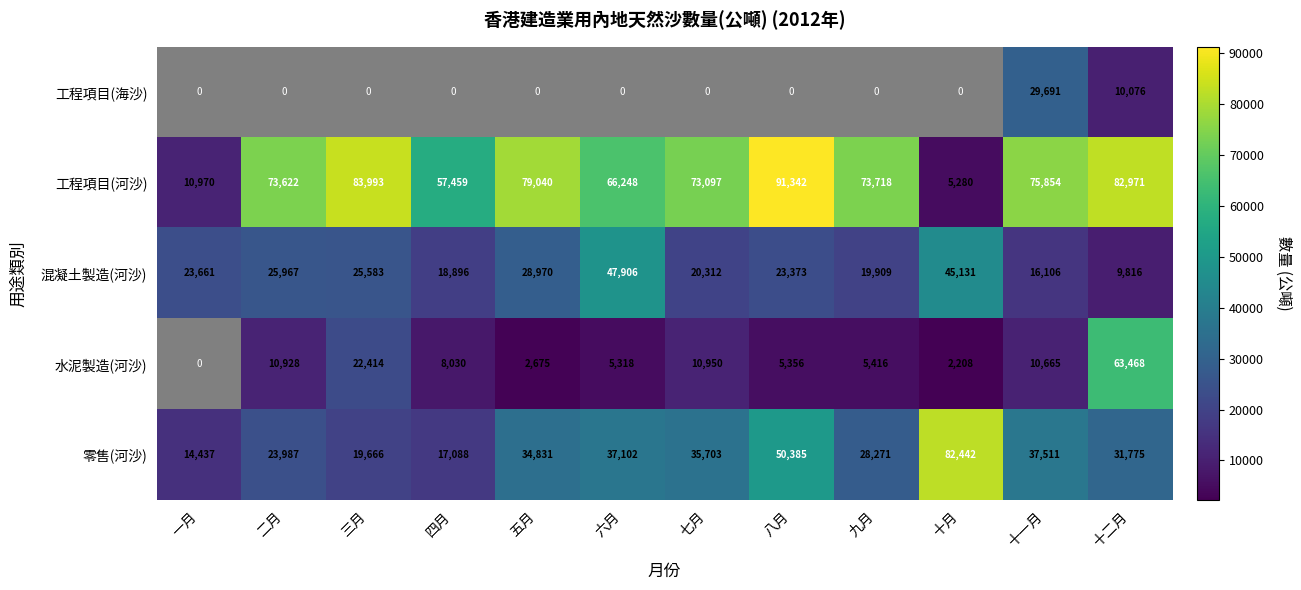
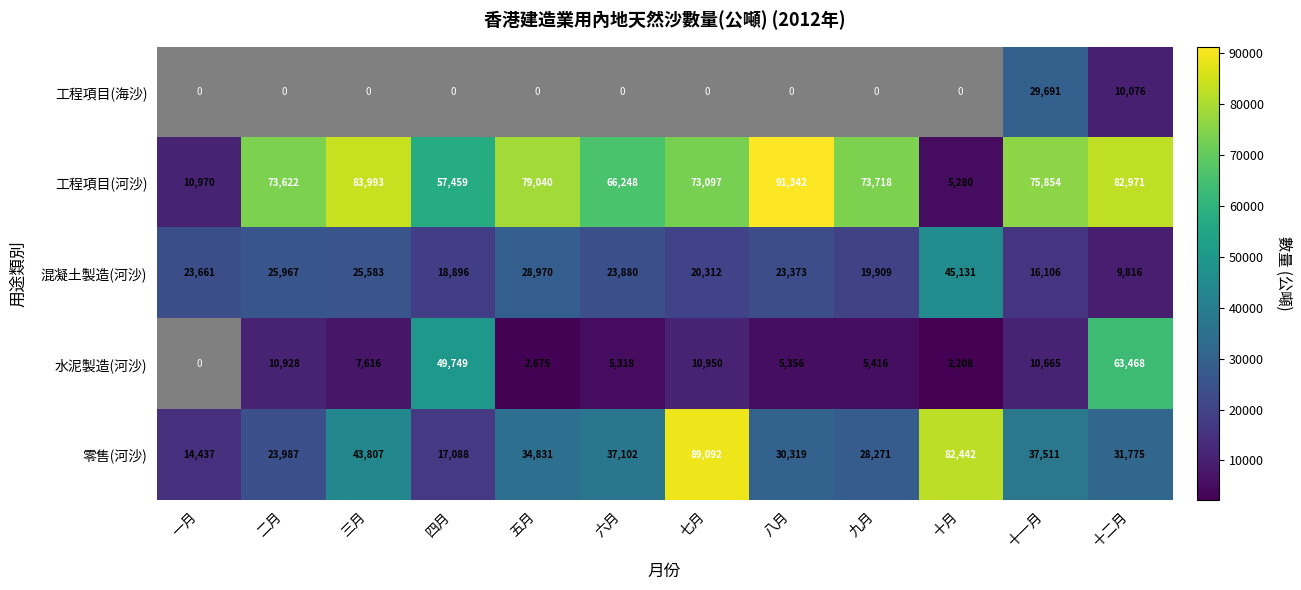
混凝土製造(河沙), 六月: 47,906 -> 23,880
水泥製造(河沙), 三月: 22,414 -> 7,616
水泥製造(河沙), 四月: 8,030 -> 49,749
零售(河沙), 三月: 19,666 -> 43,807
零售(河沙), 七月: 35,703 -> 89,092
零售(河沙), 八月: 50,385 -> 30,319
